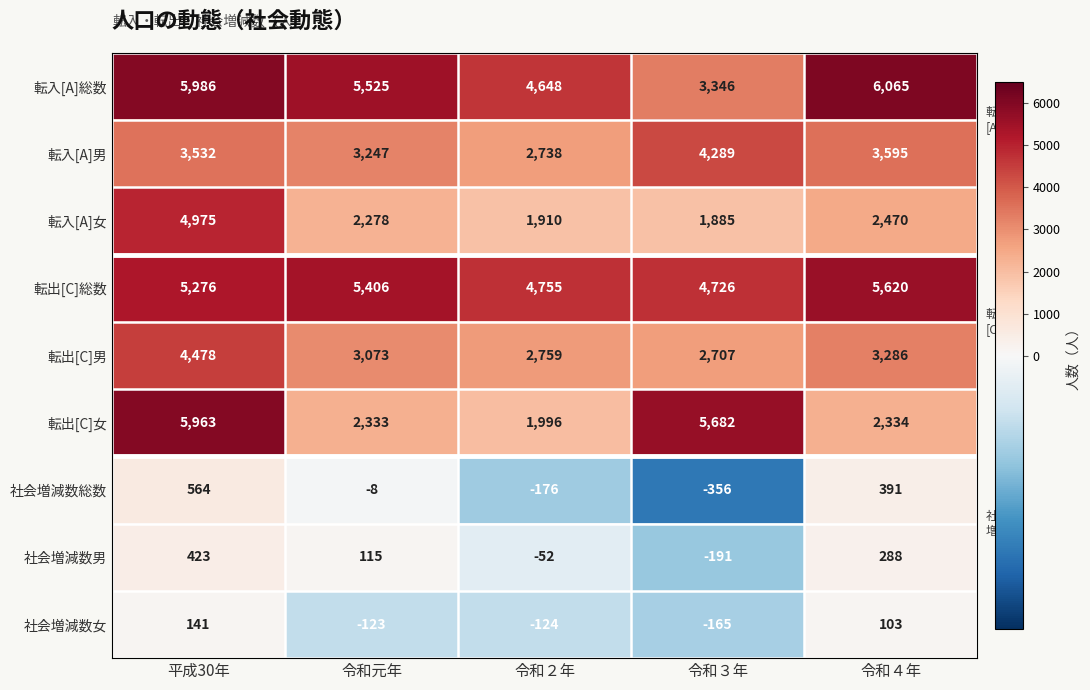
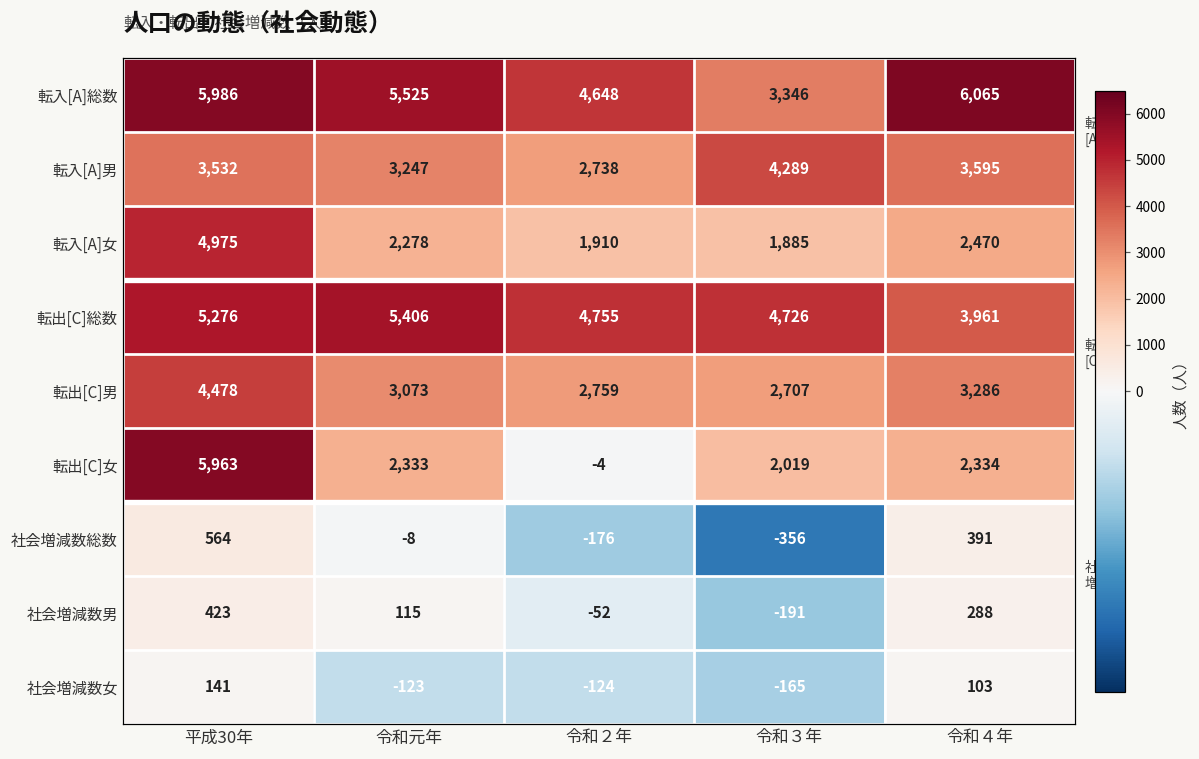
転出[C]総数, 令和４年: 5,620 -> 3,961
転出[C]女, 令和２年: 1,996 -> -4
転出[C]女, 令和３年: 5,682 -> 2,019
